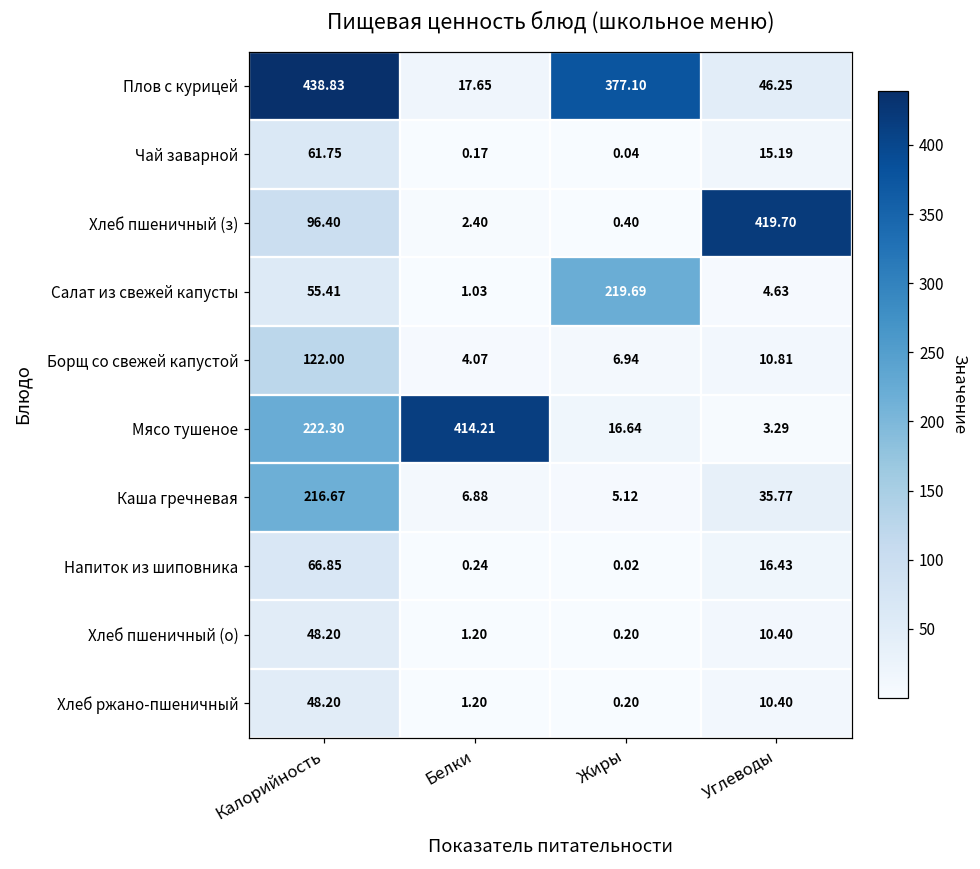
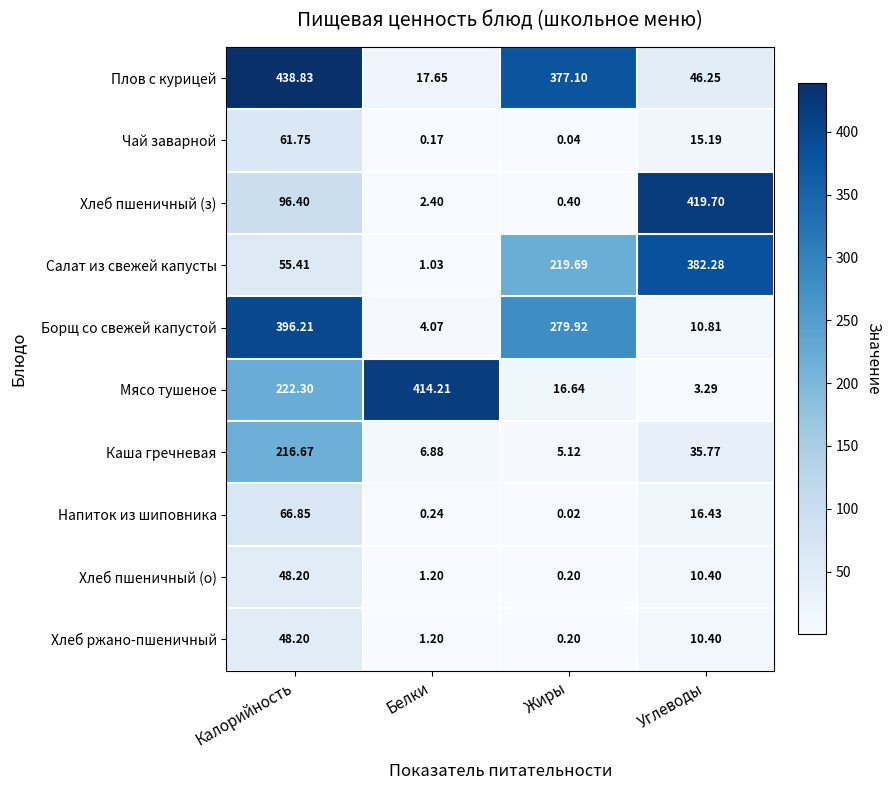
Салат из свежей капусты, Углеводы: 4.63 -> 382.28
Борщ со свежей капустой, Калорийность: 122.00 -> 396.21
Борщ со свежей капустой, Жиры: 6.94 -> 279.92
